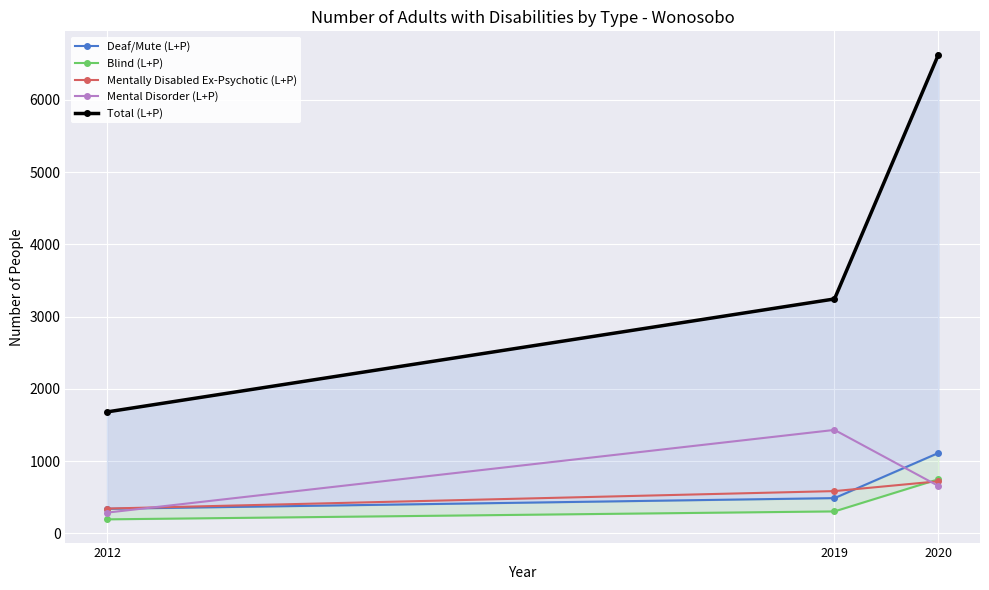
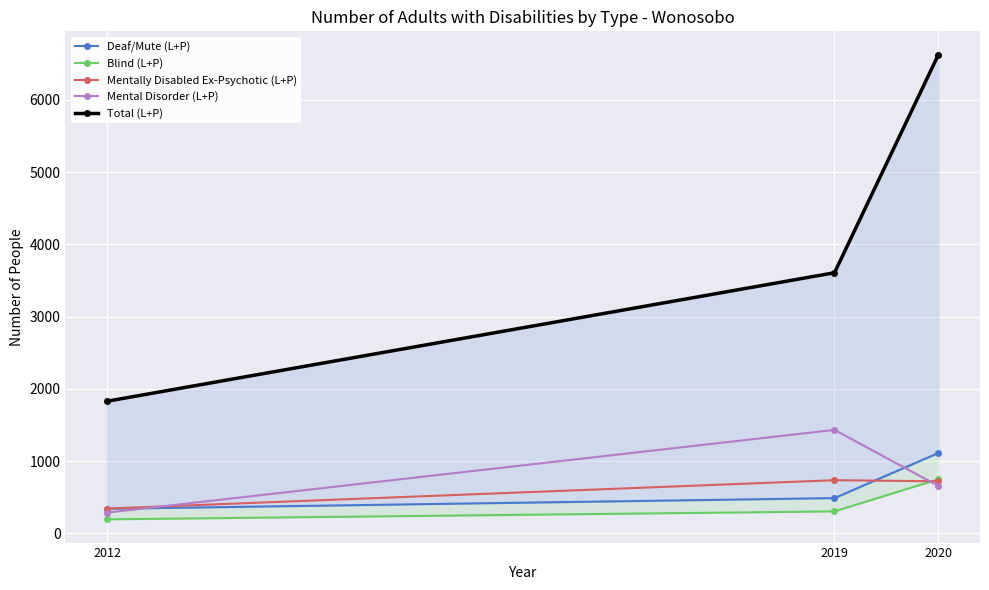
Total (L+P), 2012: 1700 -> 1800
Mentally Disabled Ex-Psychotic (L+P), 2019: 600 -> 700
Total (L+P), 2019: 3200 -> 3600
